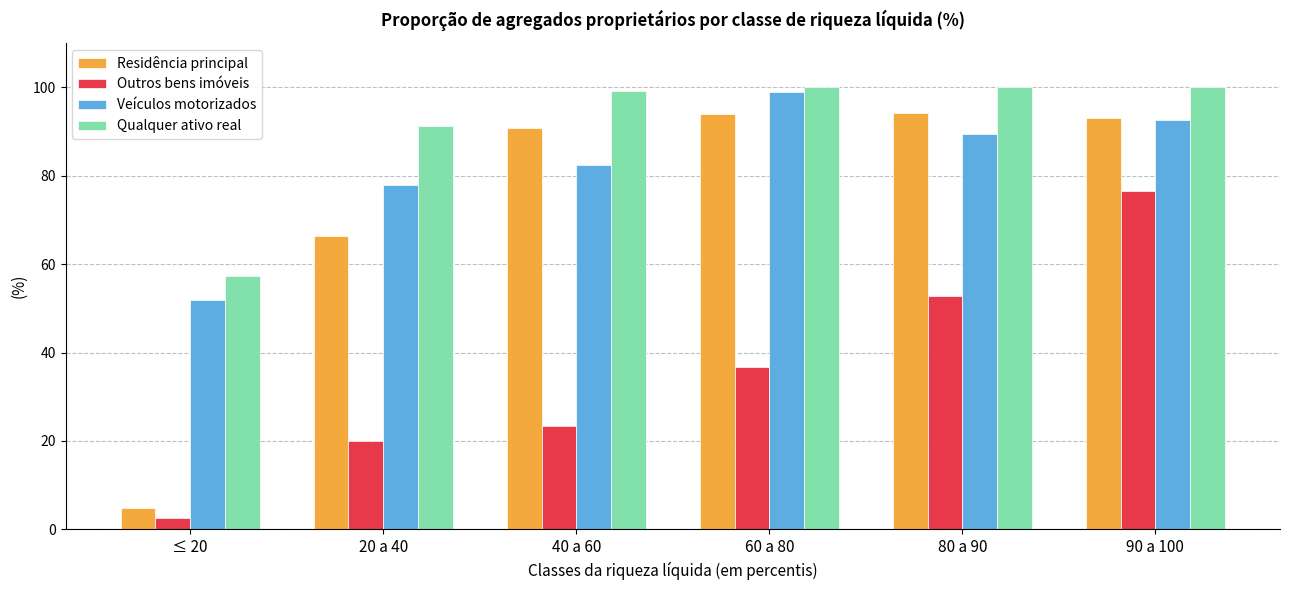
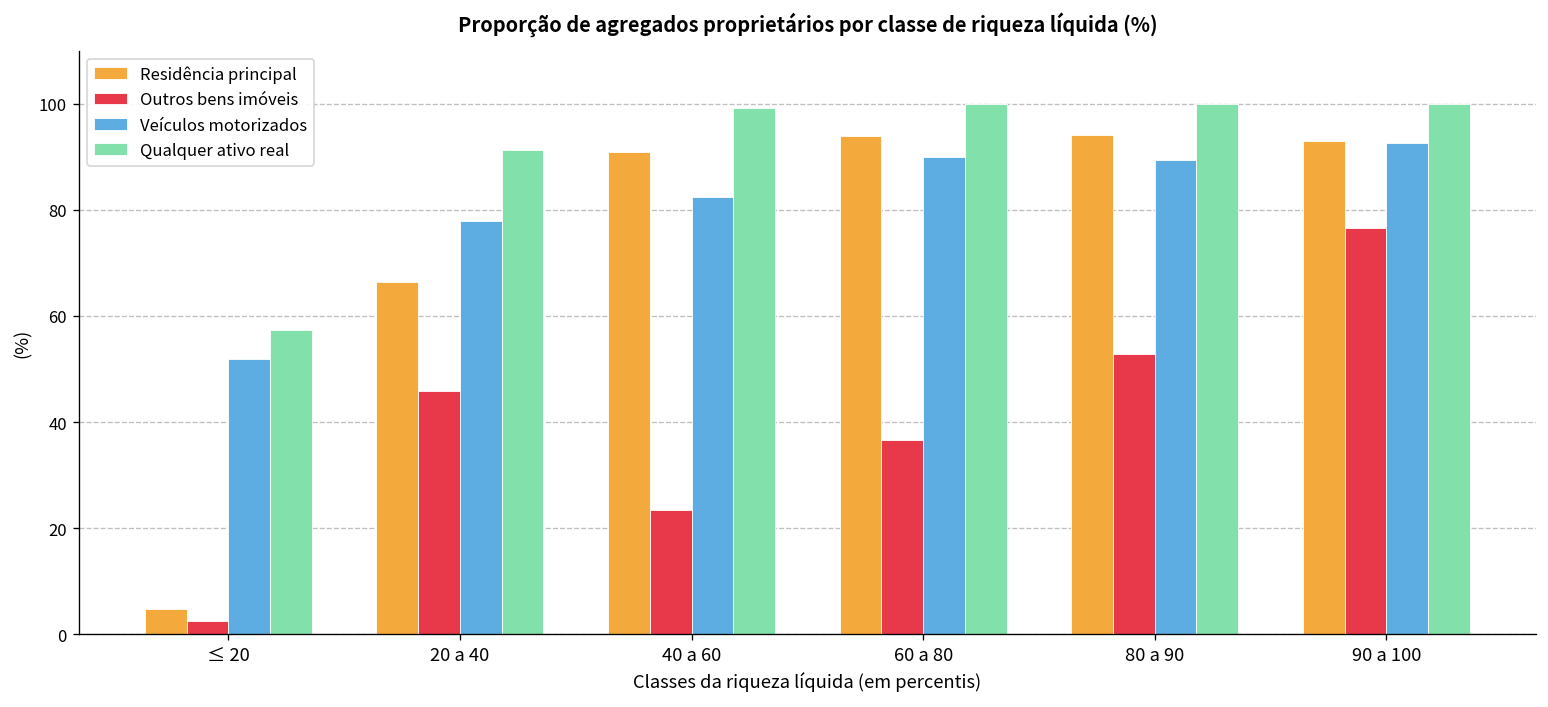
Outros bens imóveis, 20 a 40: 20 -> 46
Veículos motorizados, 60 a 80: 99 -> 90
